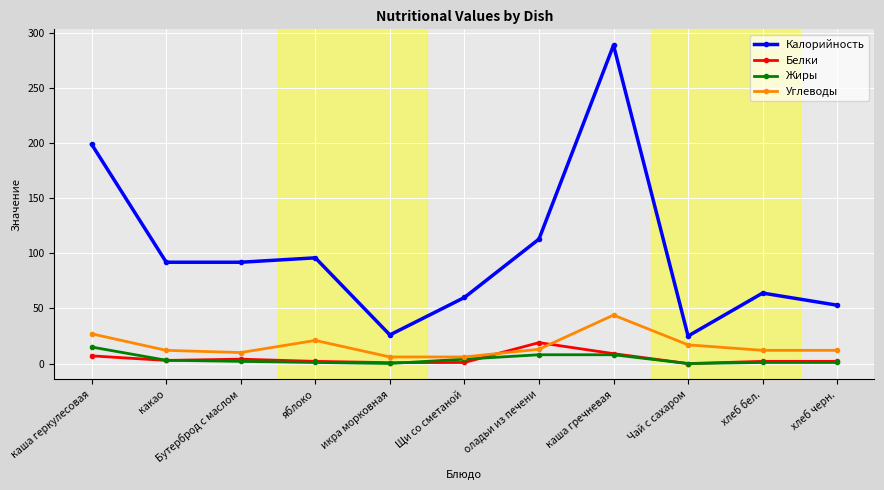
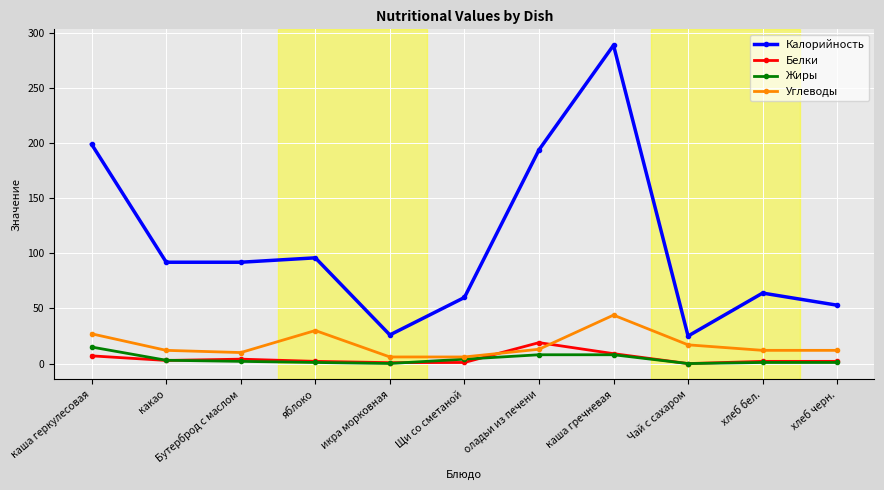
Углеводы, яблоко: 21 -> 30
Калорийность, оладьи из печени: 113 -> 194
